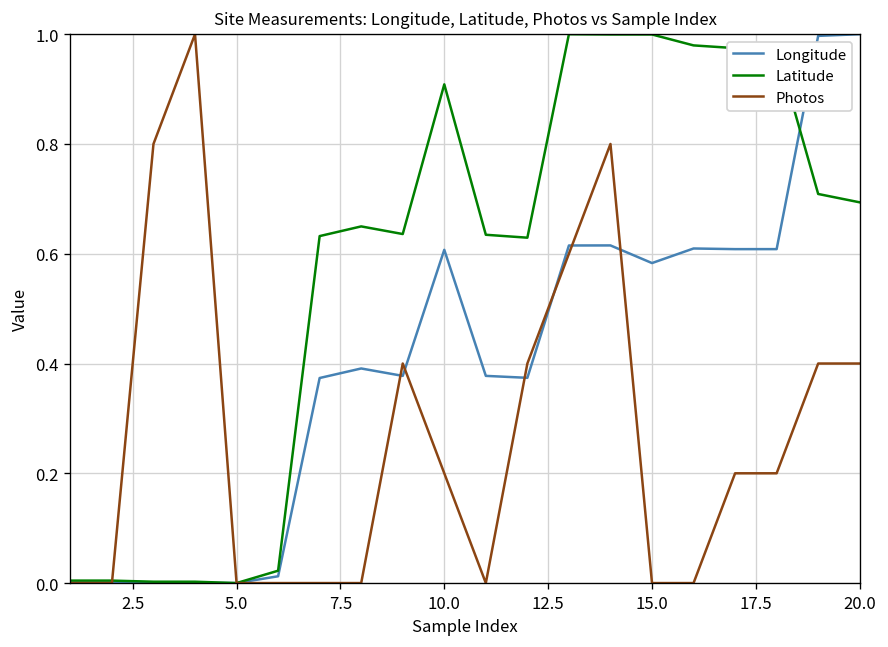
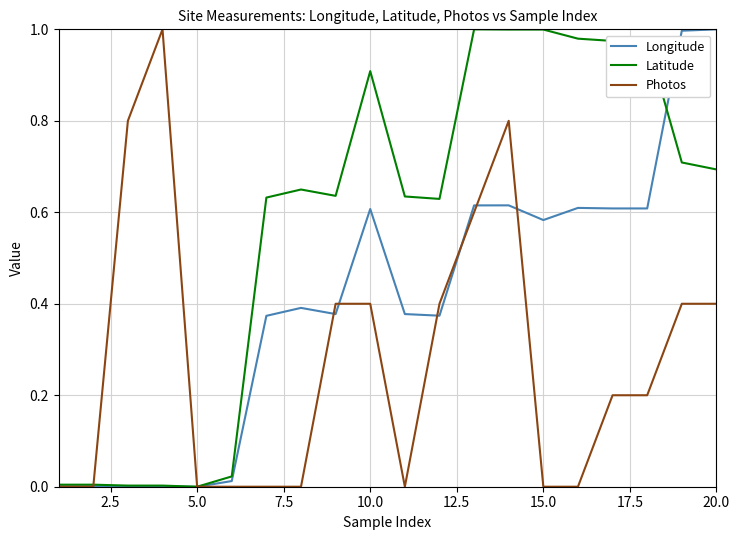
Photos, 10.0: 0.20 -> 0.40
